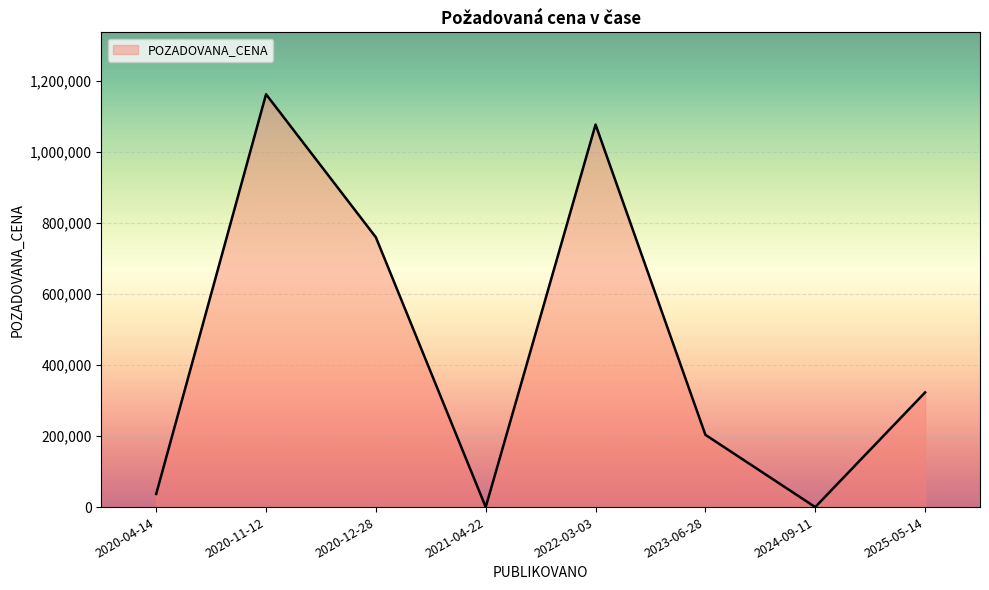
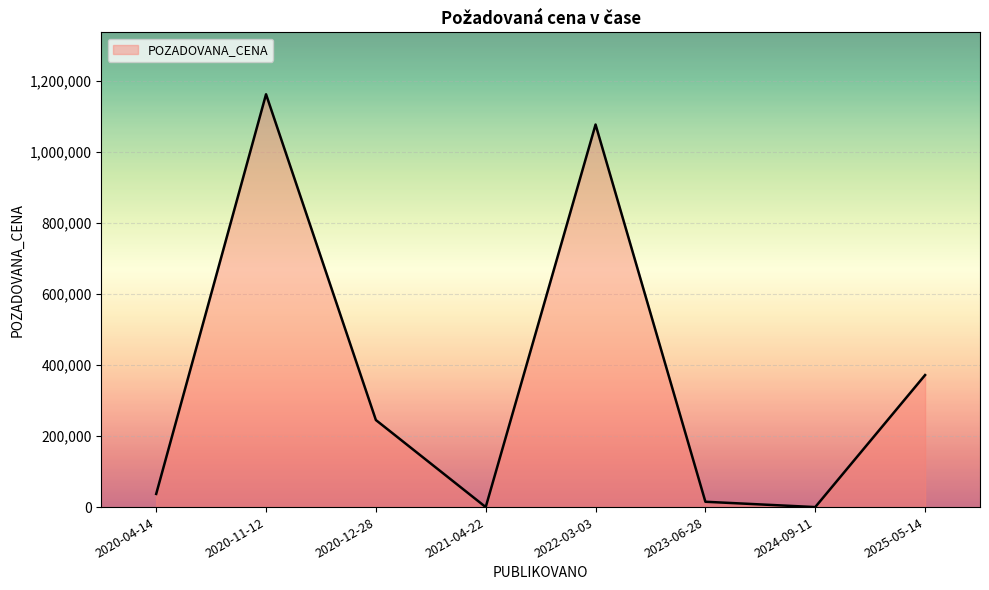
2020-12-28: 760,000 -> 250,000
2023-06-28: 200,000 -> 20,000
2025-05-14: 320,000 -> 370,000
